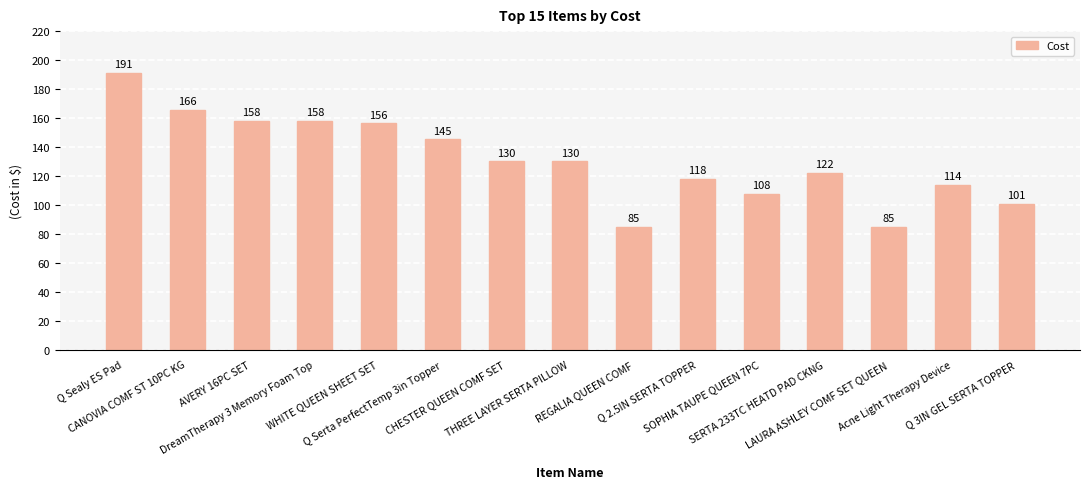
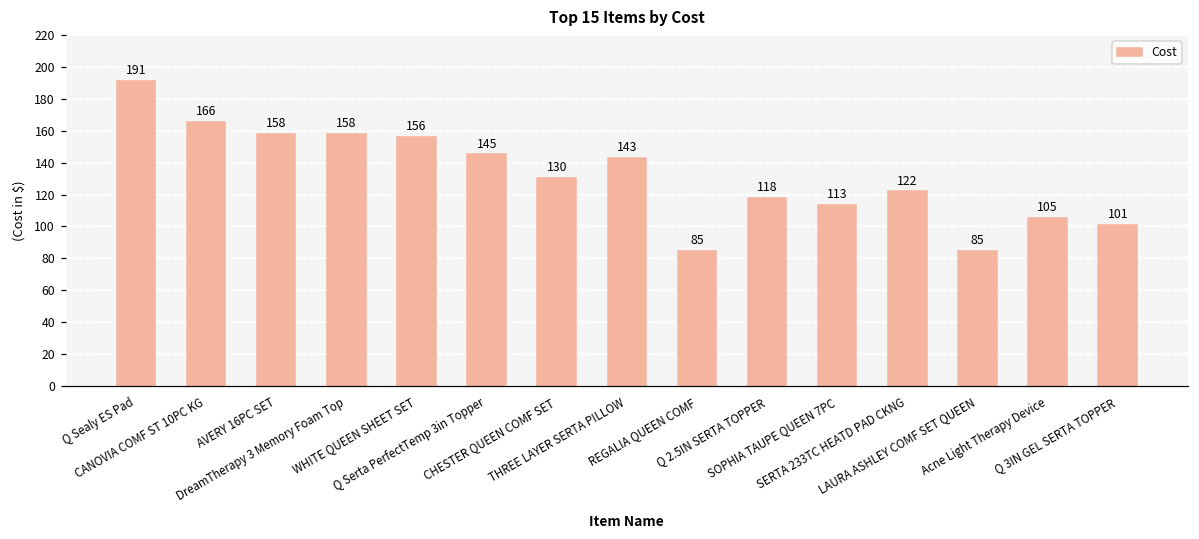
THREE LAYER SERTA PILLOW: 130 -> 143
SOPHIA TAUPE QUEEN 7PC: 108 -> 113
Acne Light Therapy Device: 114 -> 105
